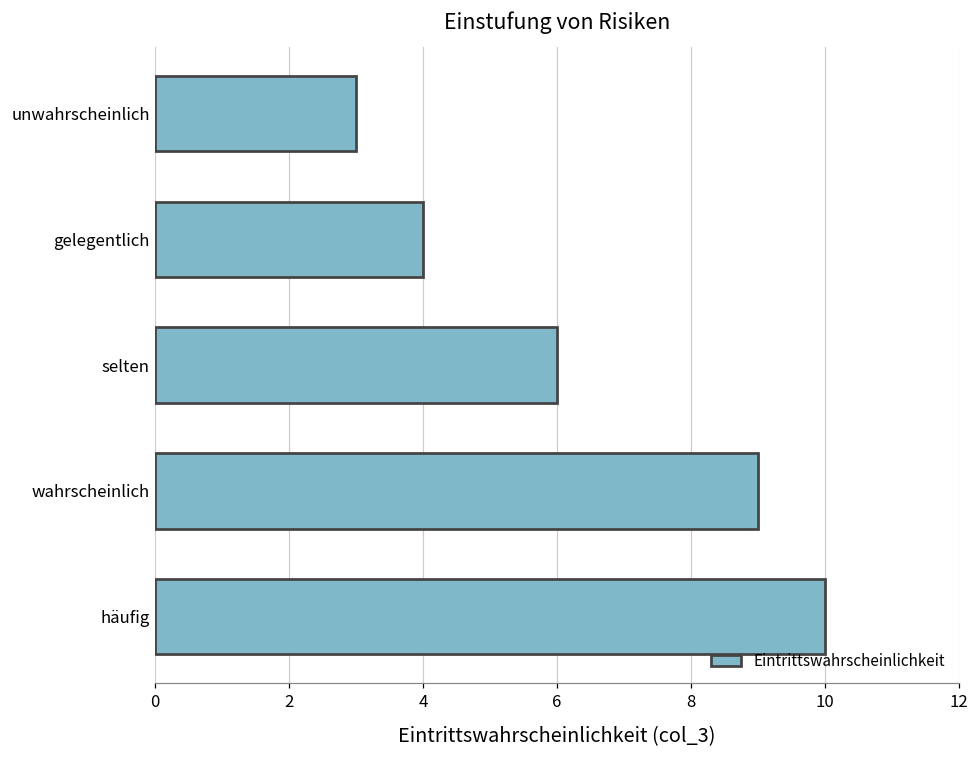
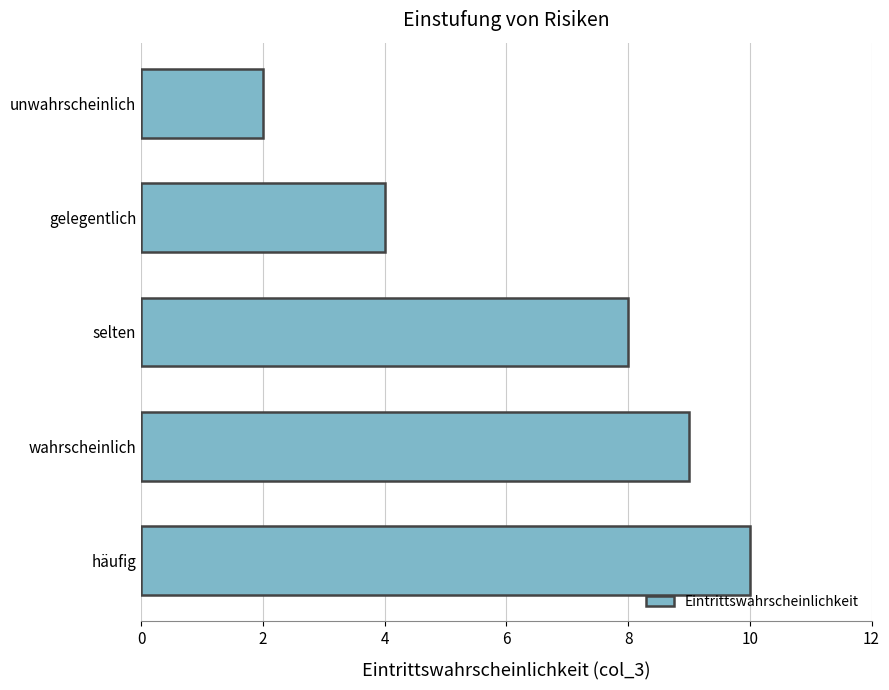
unwahrscheinlich: 3 -> 2
selten: 6 -> 8
